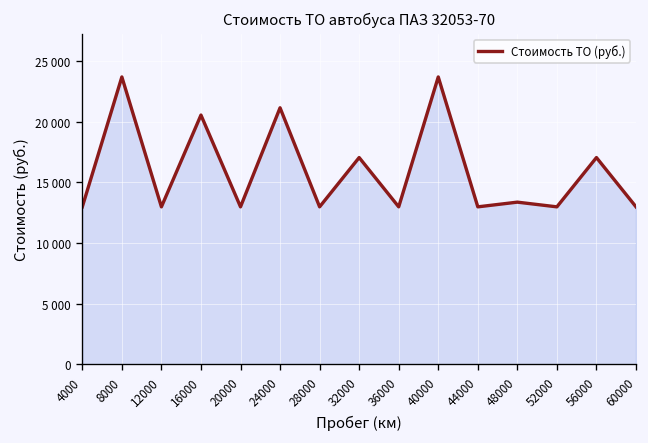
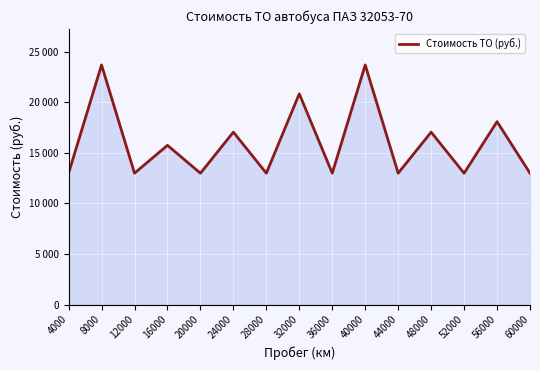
16000: 20500 -> 15700
24000: 21100 -> 17000
32000: 17000 -> 20800
48000: 13400 -> 17000
56000: 17000 -> 18100
